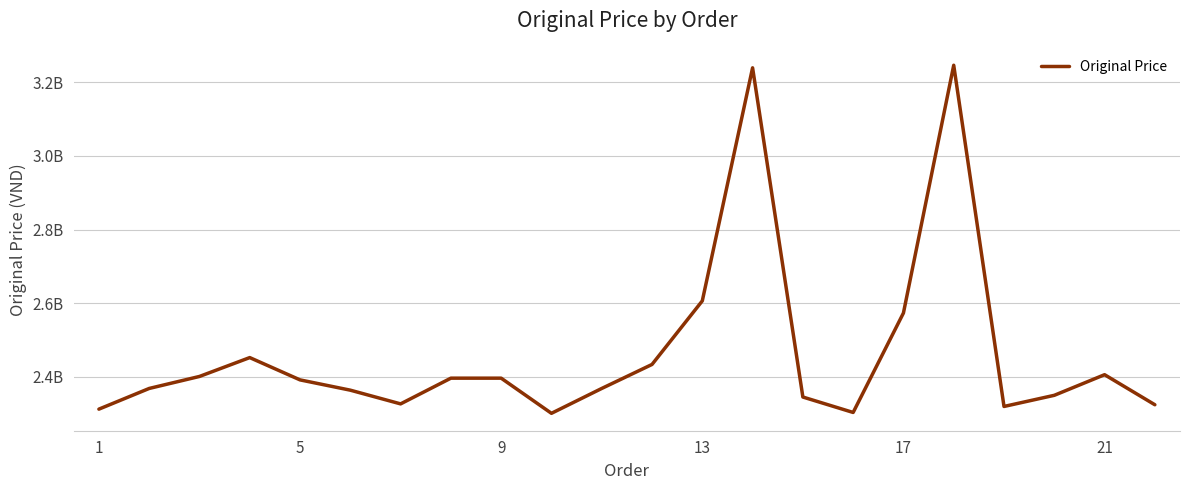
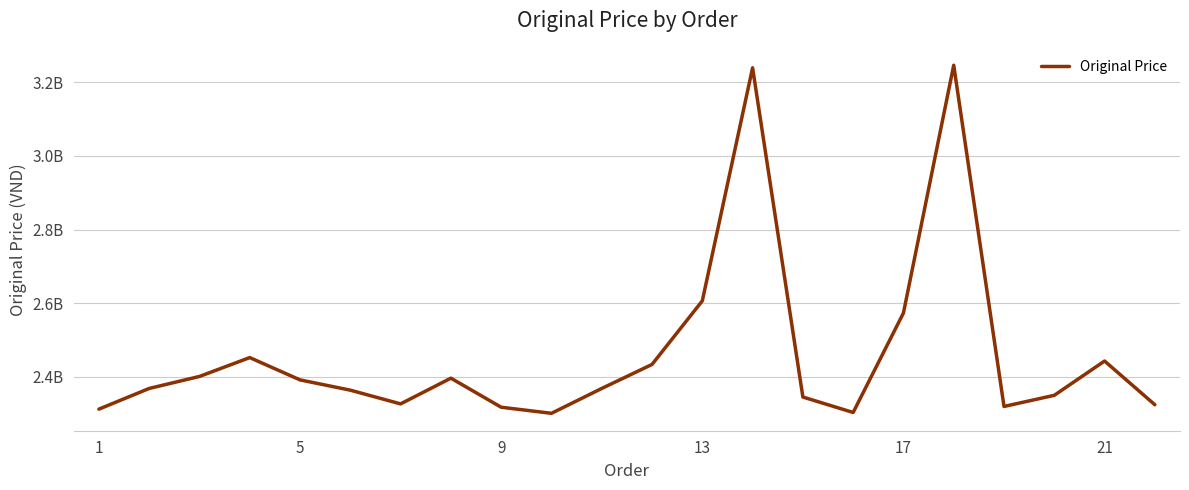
9: 2400000000 -> 2320000000
21: 2410000000 -> 2440000000
